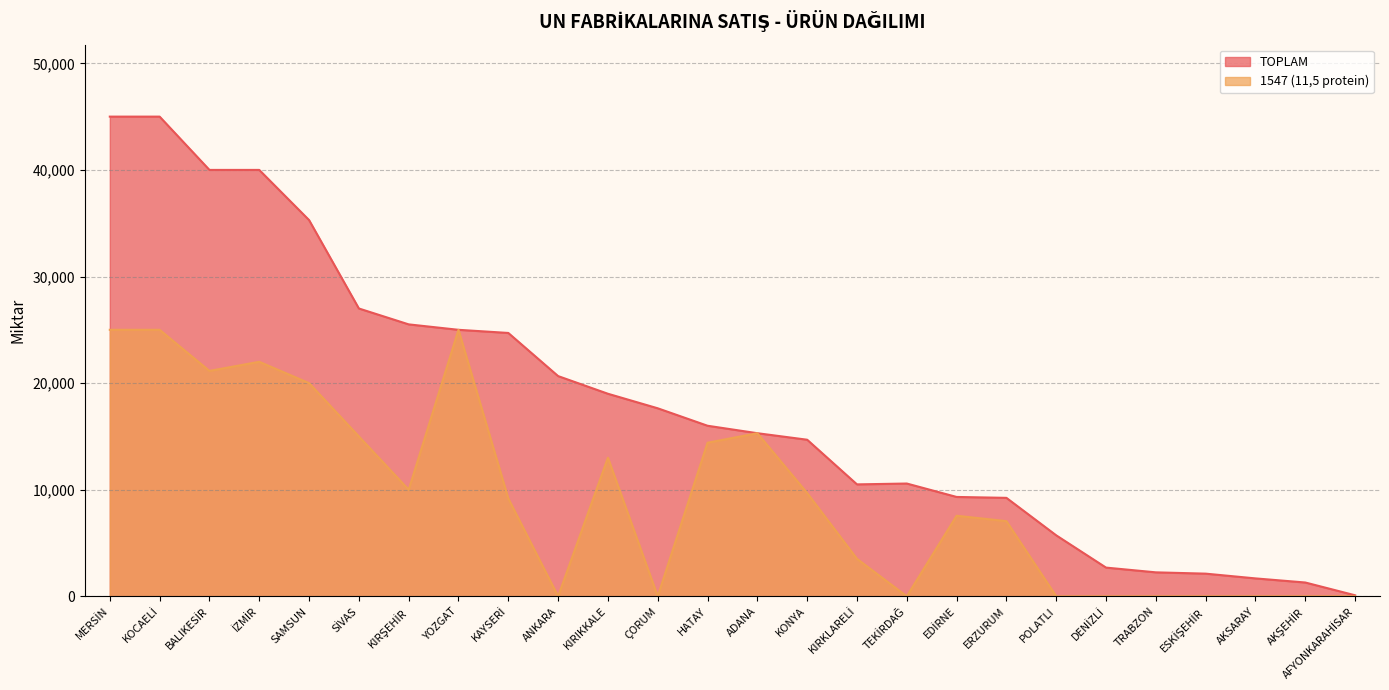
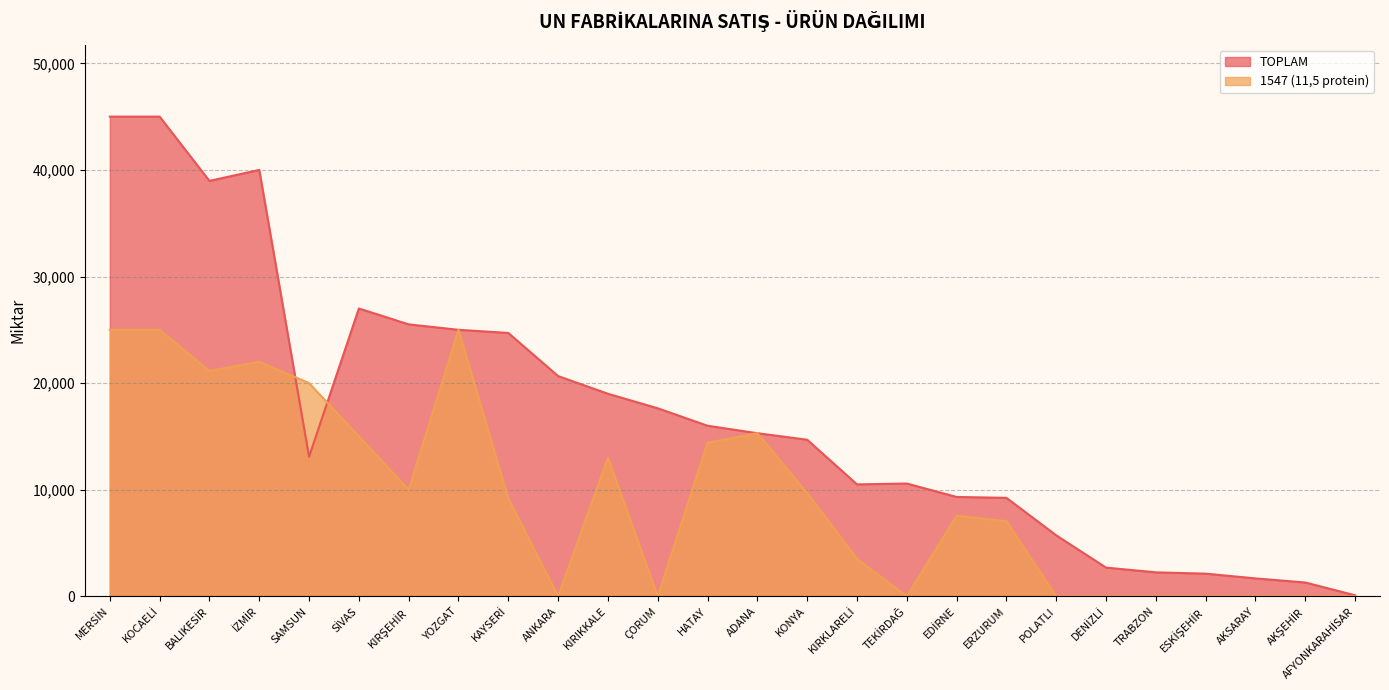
TOPLAM, BALIKESİR: 40,000 -> 39,000
TOPLAM, SAMSUN: 35,300 -> 13,100
